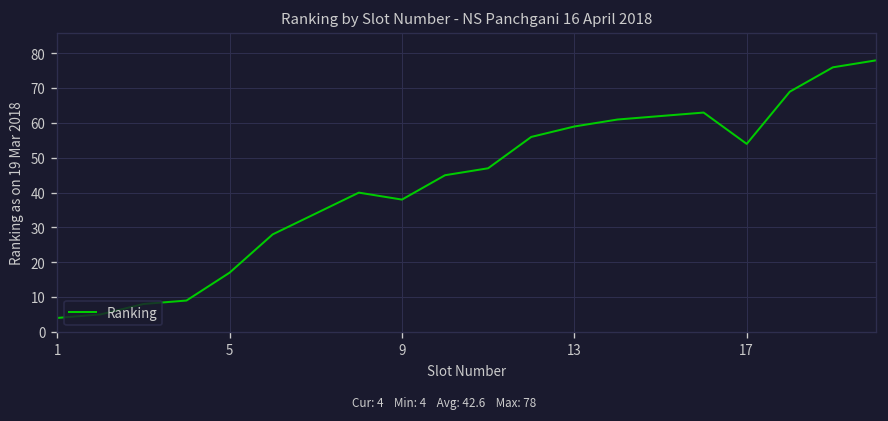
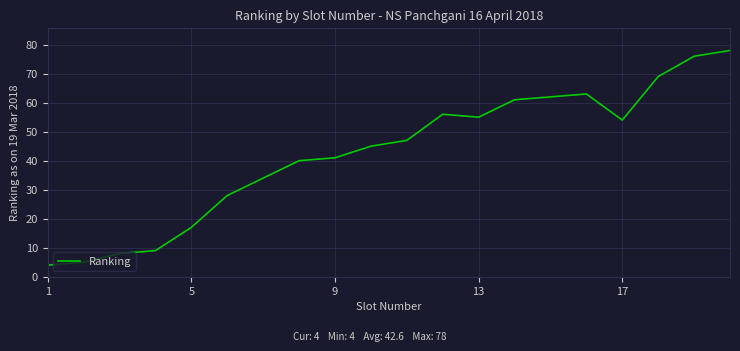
9: 38 -> 41
13: 59 -> 55
